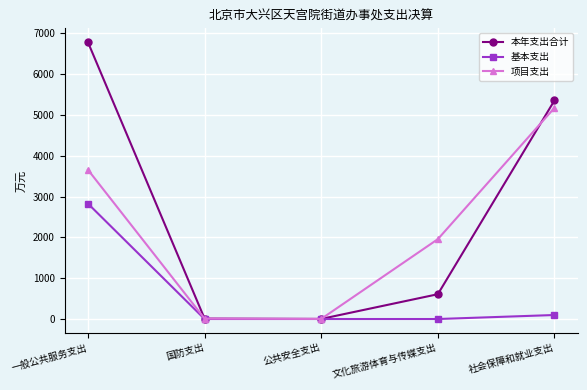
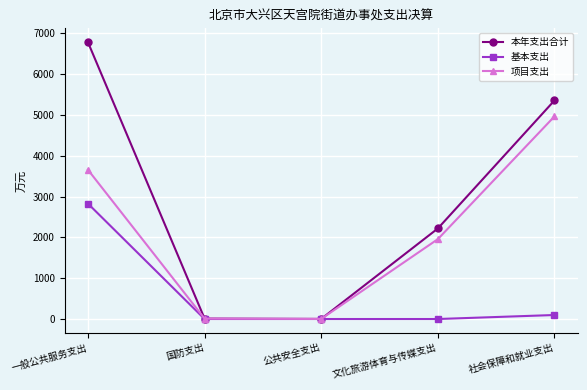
本年支出合计, 文化旅游体育与传媒支出: 600 -> 2200
项目支出, 社会保障和就业支出: 5200 -> 5000
